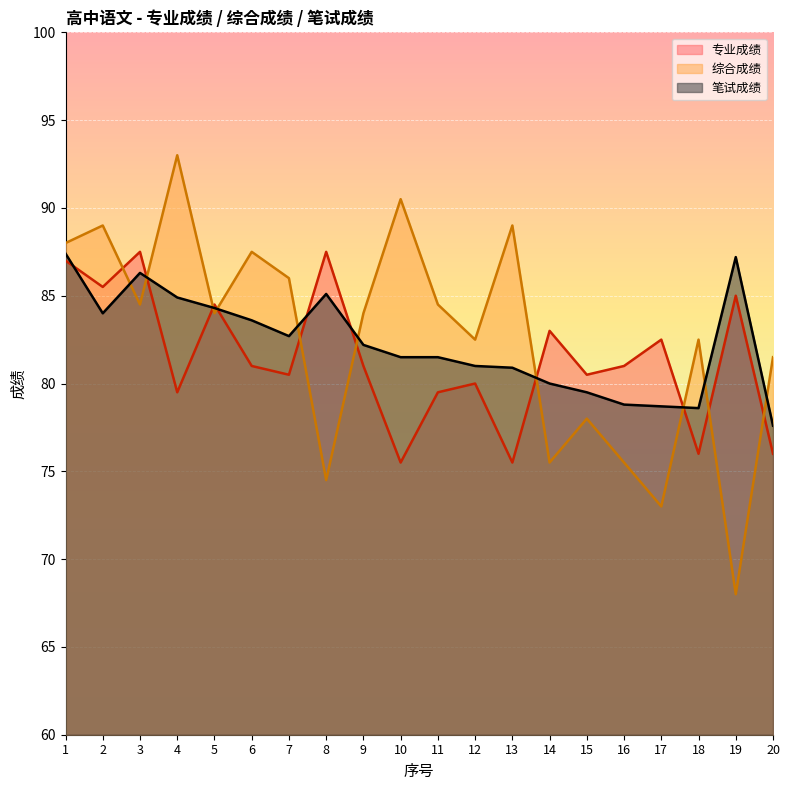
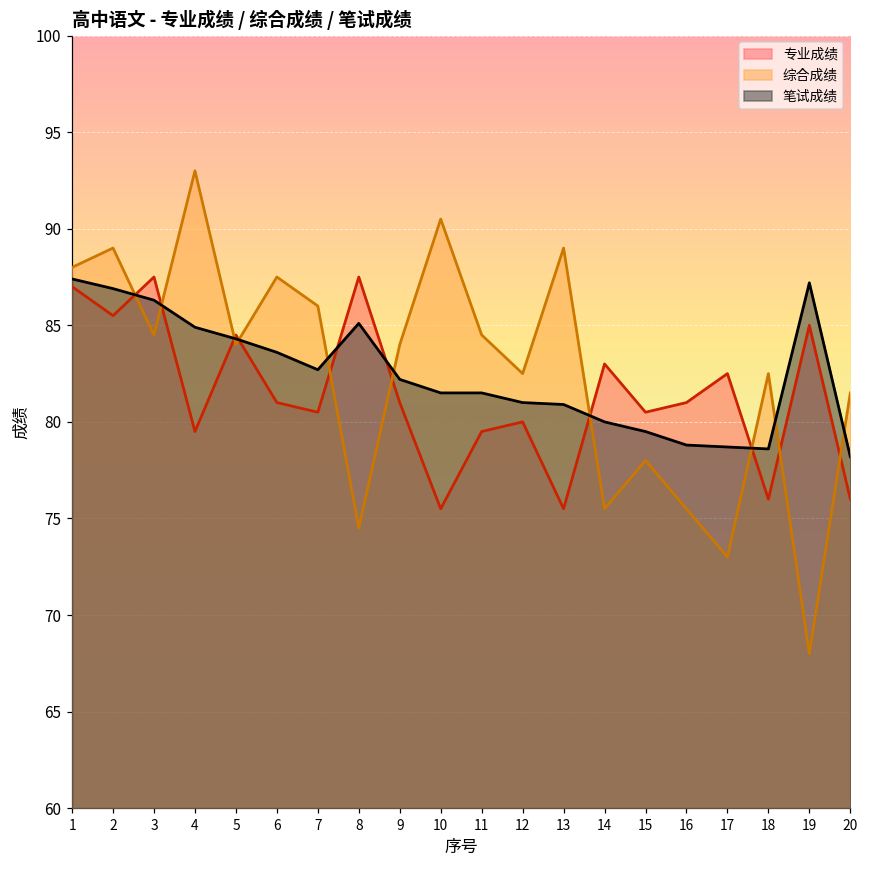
笔试成绩, 2: 84.0 -> 86.9
笔试成绩, 20: 77.6 -> 78.2
